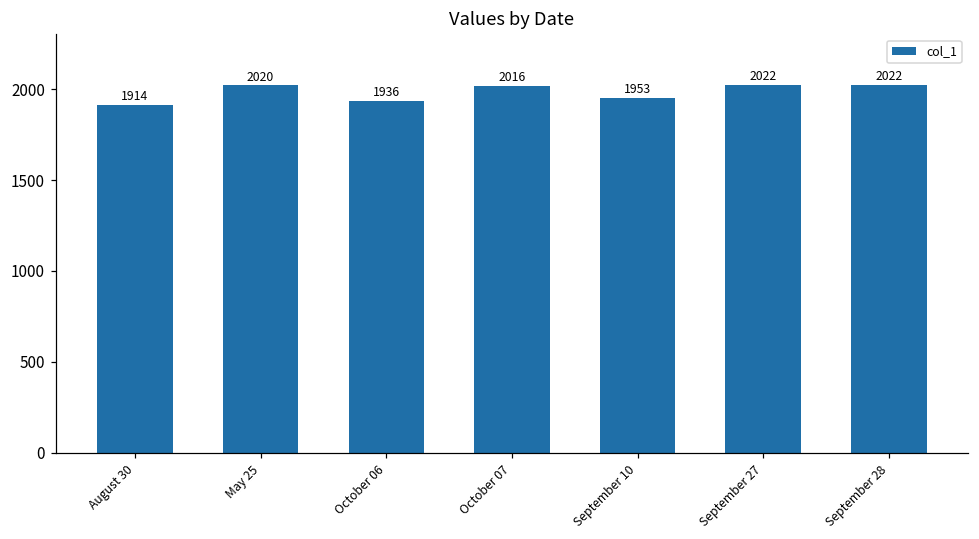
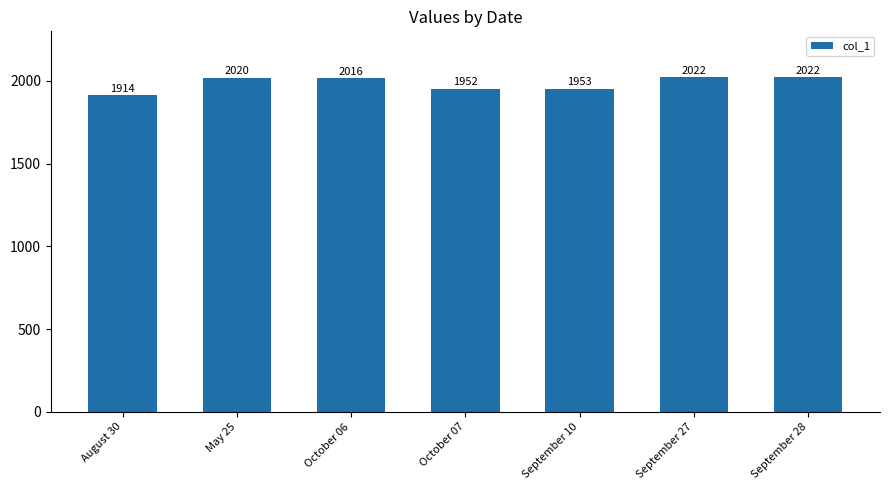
October 06: 1936 -> 2016
October 07: 2016 -> 1952
